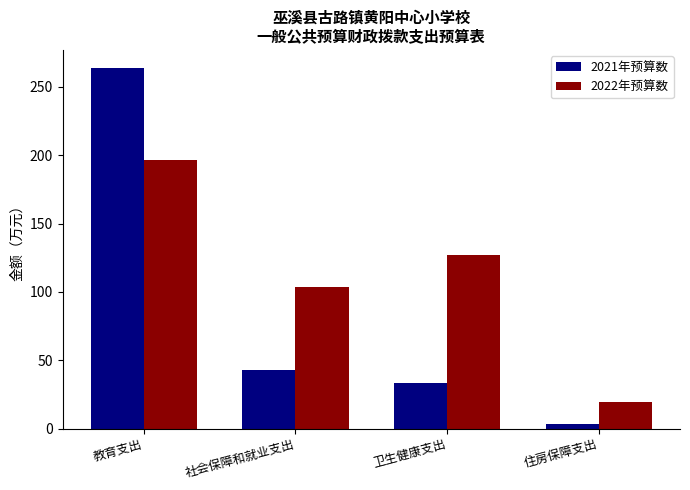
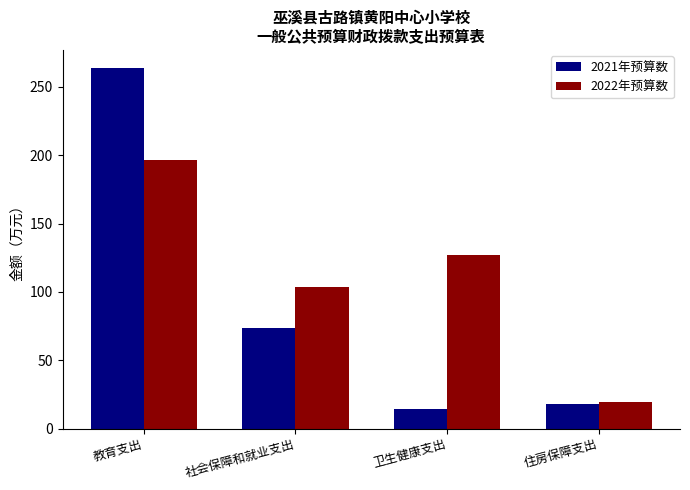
2021年预算数, 社会保障和就业支出: 43 -> 74
2021年预算数, 卫生健康支出: 33 -> 14
2021年预算数, 住房保障支出: 3 -> 18
